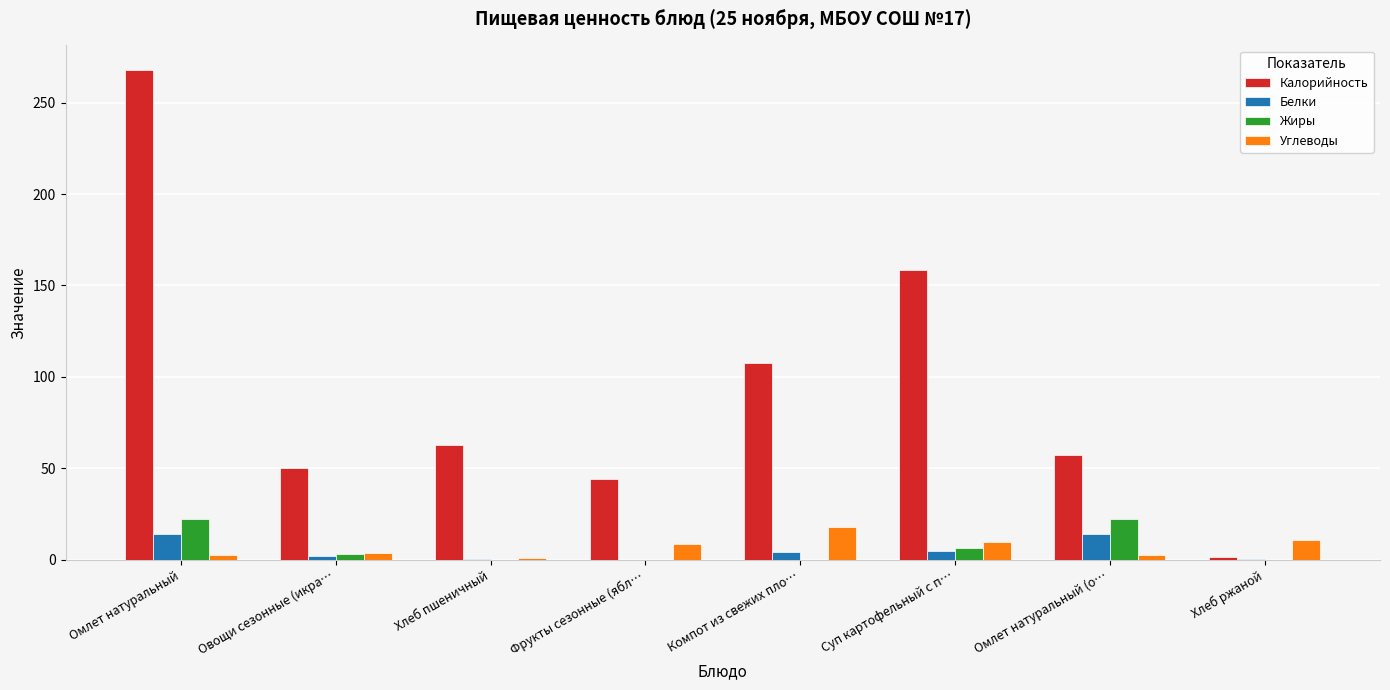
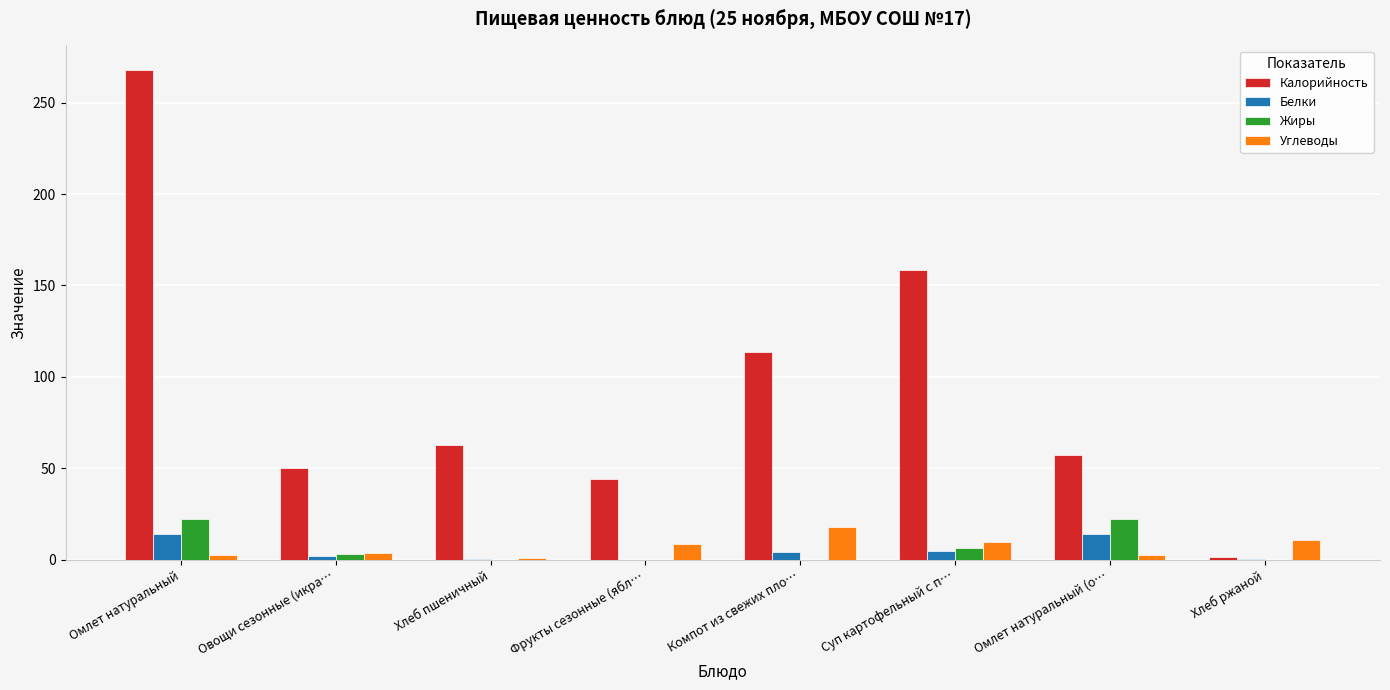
Калорийность, Компот из свежих пло…: 108 -> 114
